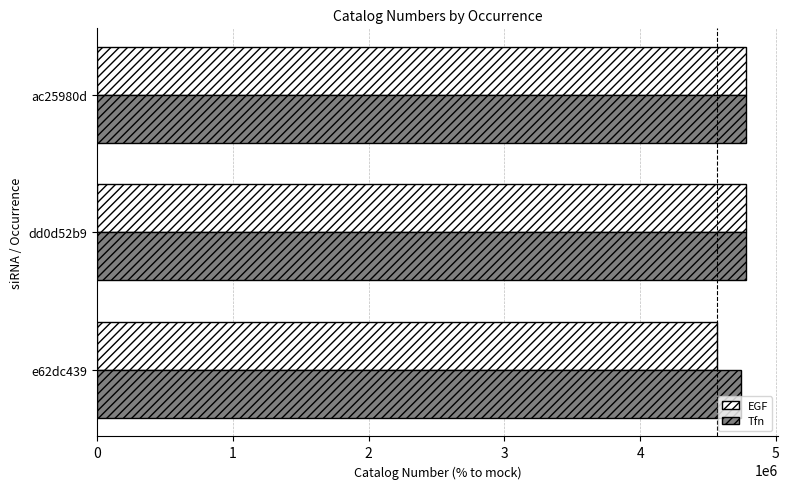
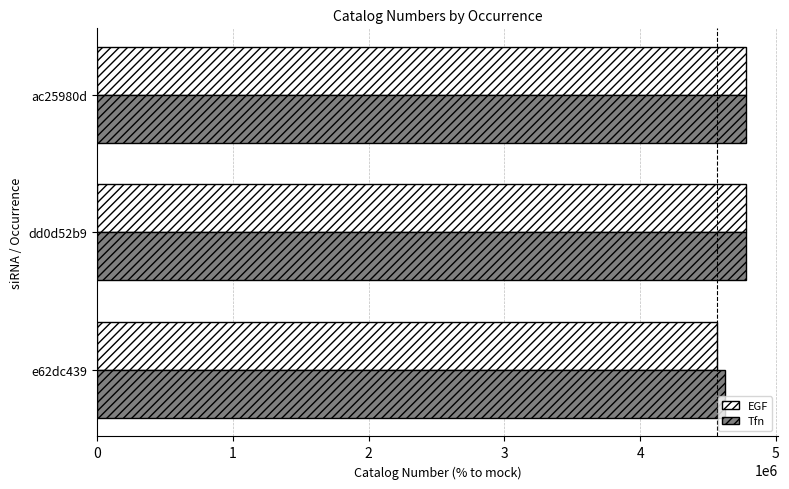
Tfn, e62dc439: 4750000 -> 4630000
